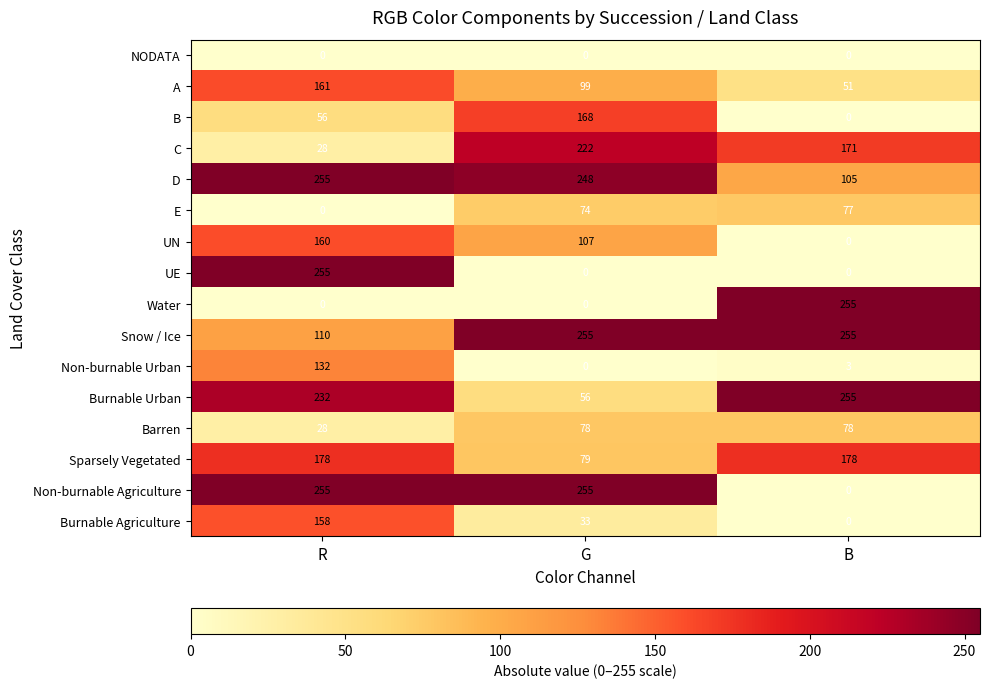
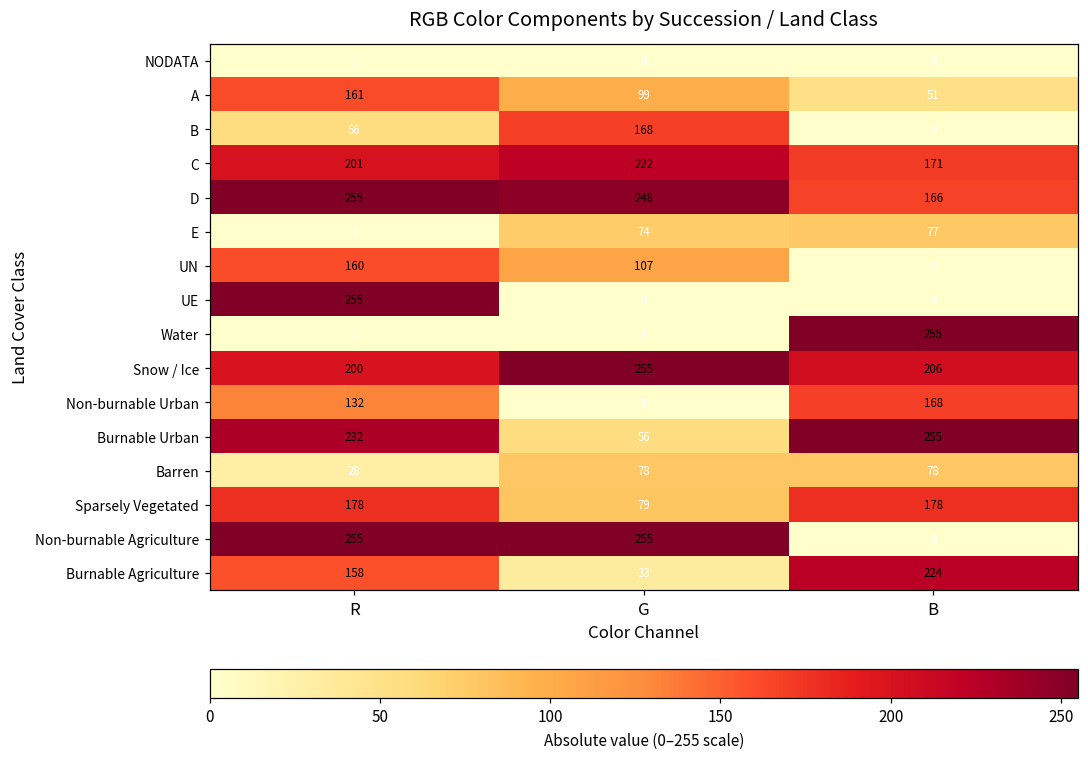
C, R: 28 -> 201
D, B: 105 -> 166
Snow / Ice, R: 110 -> 200
Snow / Ice, B: 255 -> 206
Non-burnable Urban, B: 3 -> 168
Burnable Agriculture, B: 0 -> 224
